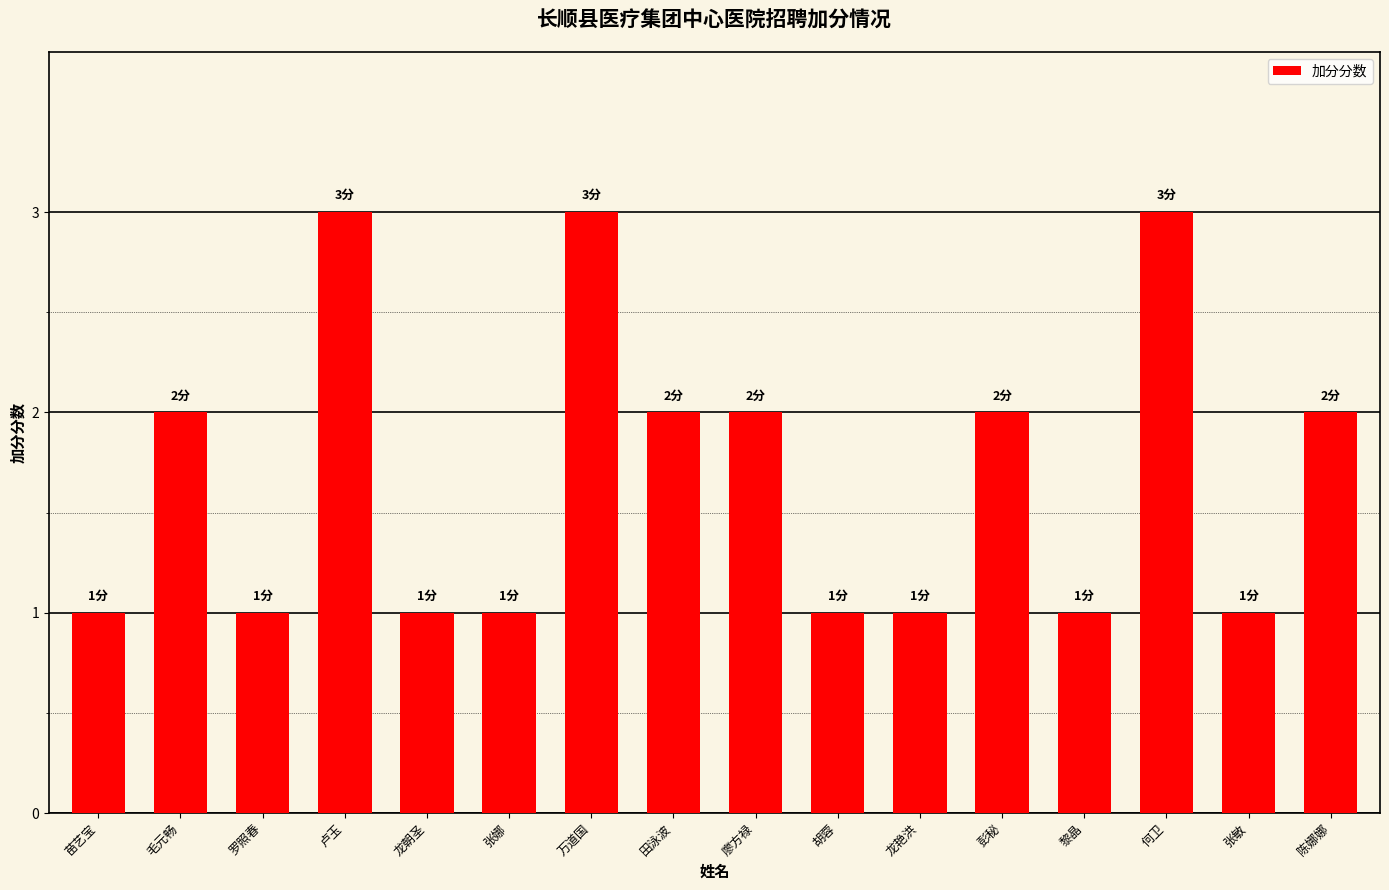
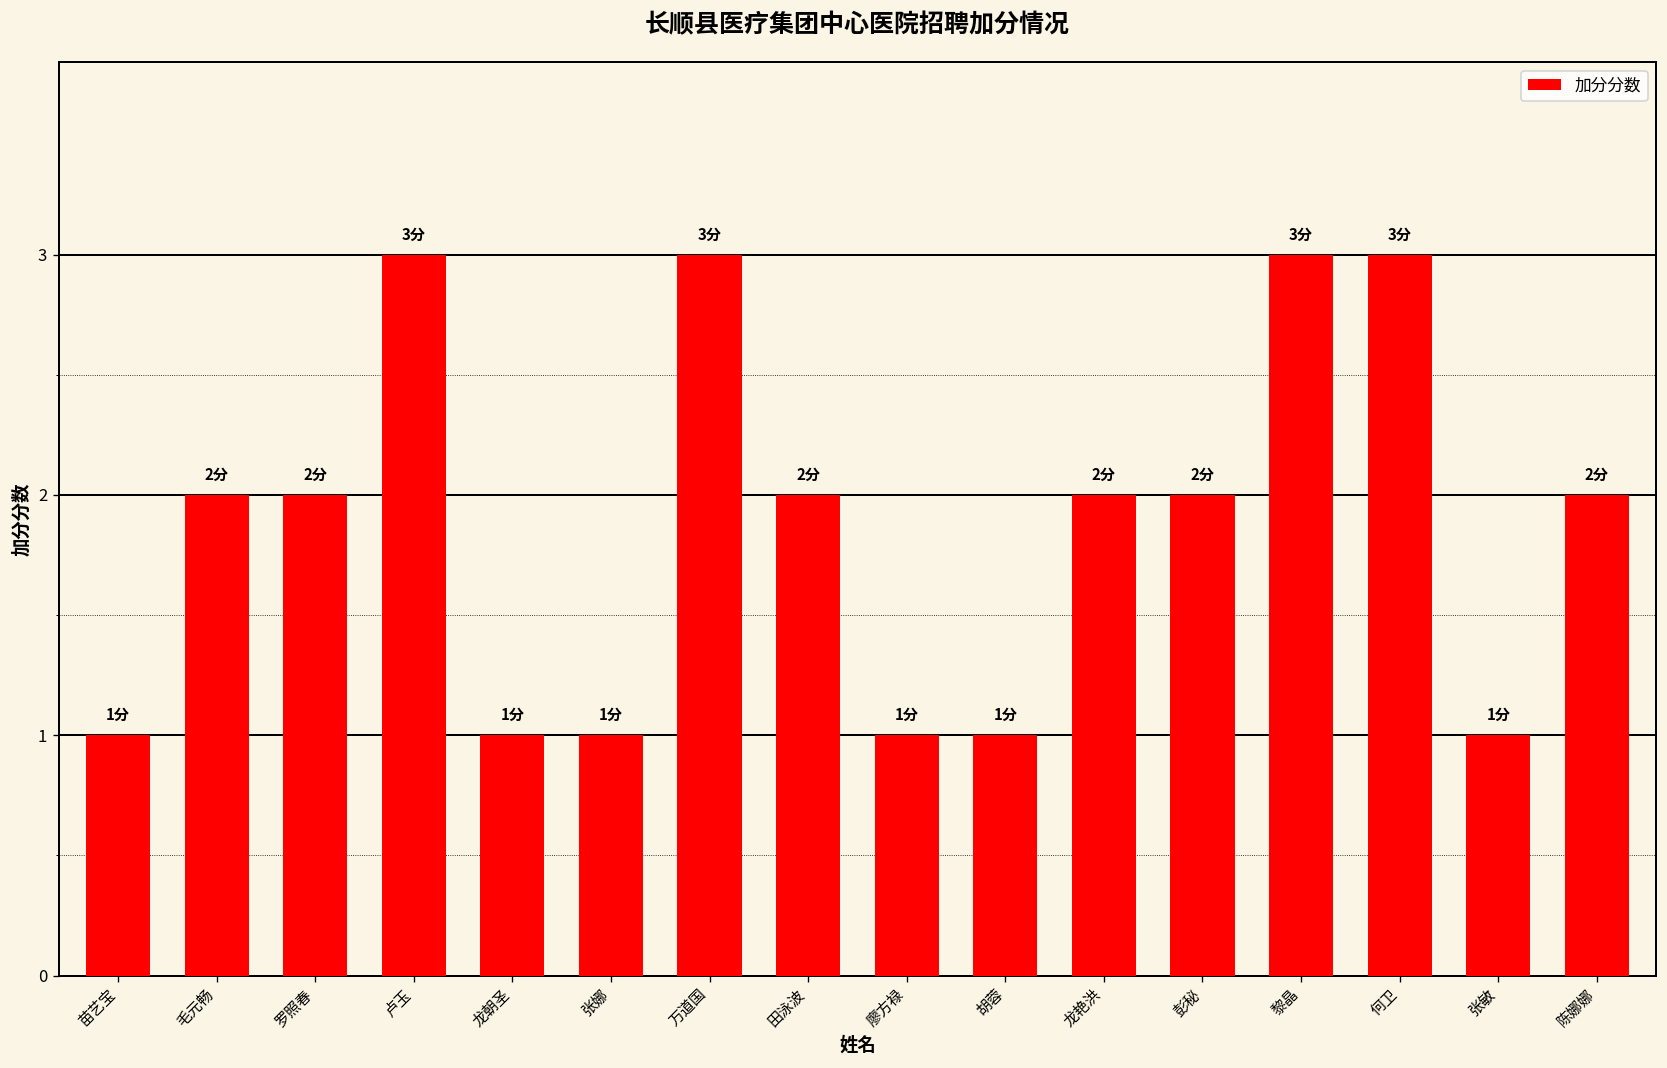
罗照春: 1分 -> 2分
廖方禄: 2分 -> 1分
龙艳洪: 1分 -> 2分
黎晶: 1分 -> 3分
